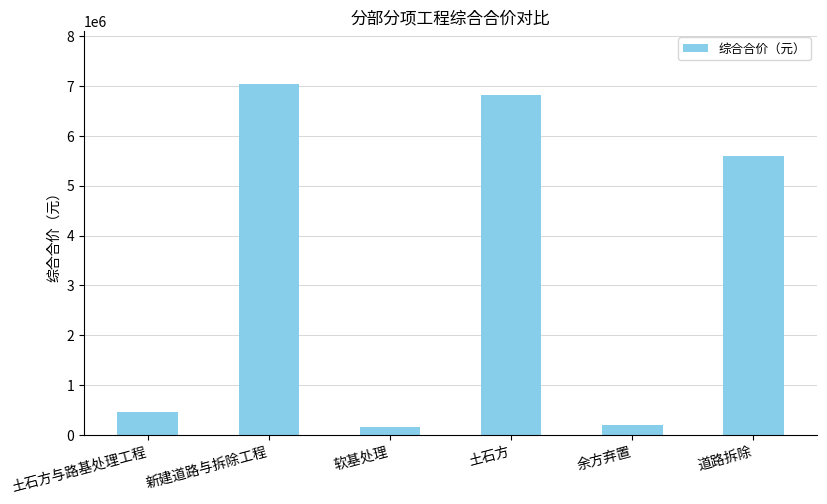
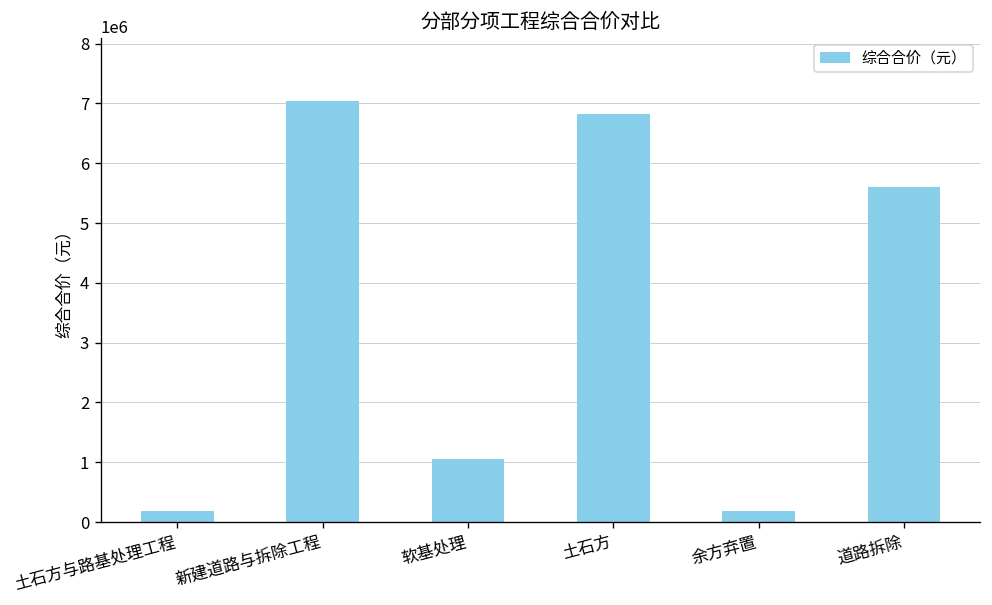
土石方与路基处理工程: 500000 -> 200000
软基处理: 200000 -> 1100000
